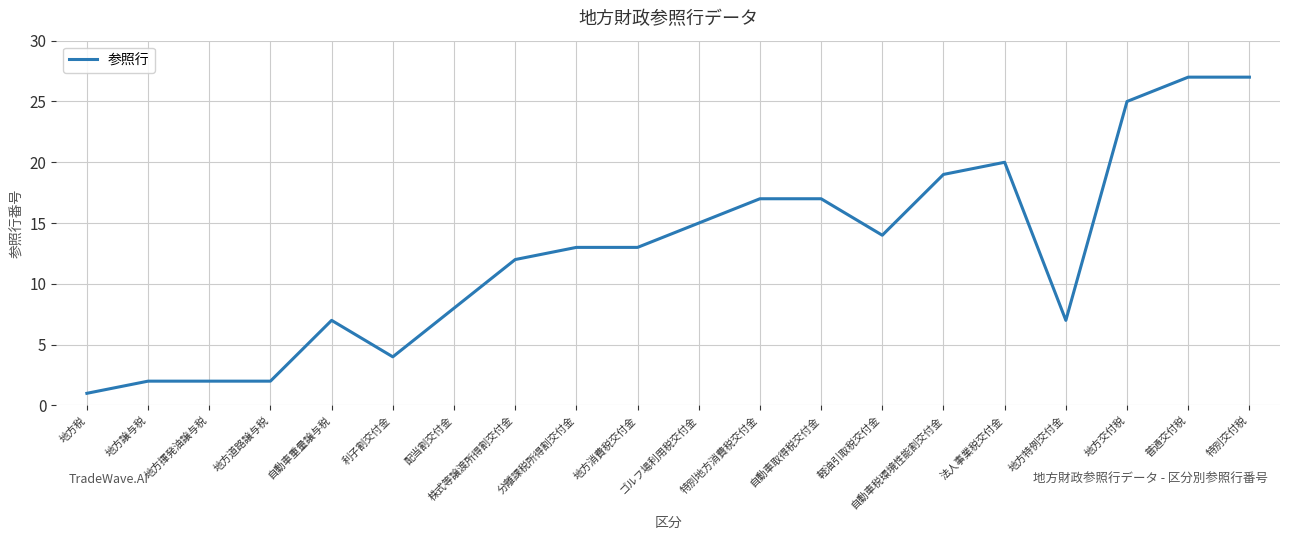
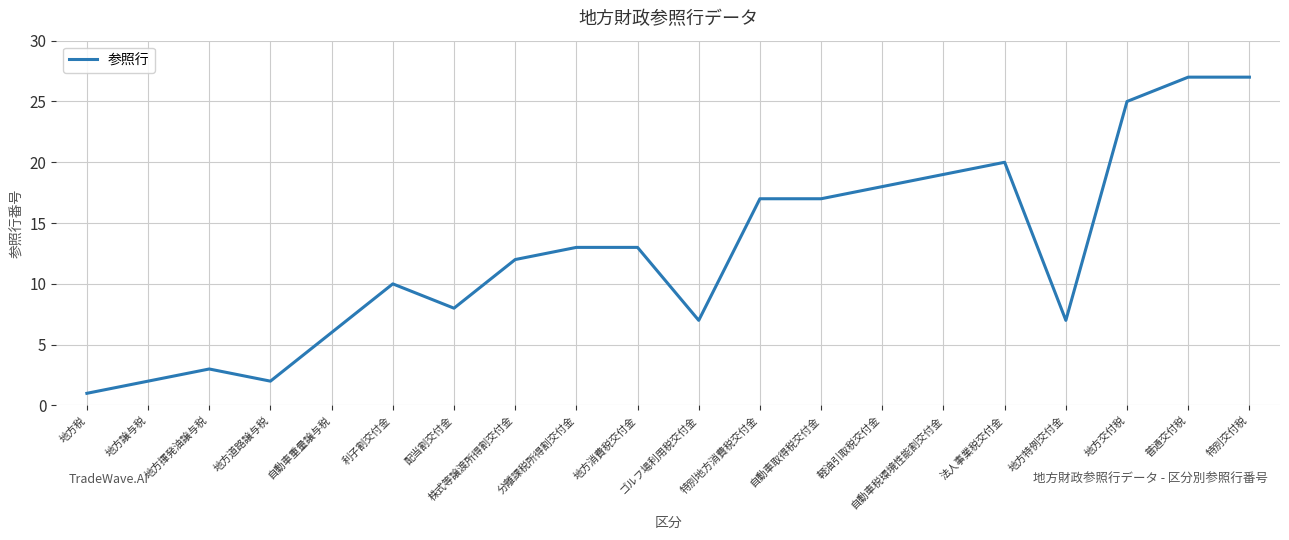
地方揮発油譲与税: 2 -> 3
自動車重量譲与税: 7 -> 6
利子割交付金: 4 -> 10
ゴルフ場利用税交付金: 15 -> 7
軽油引取税交付金: 14 -> 18
